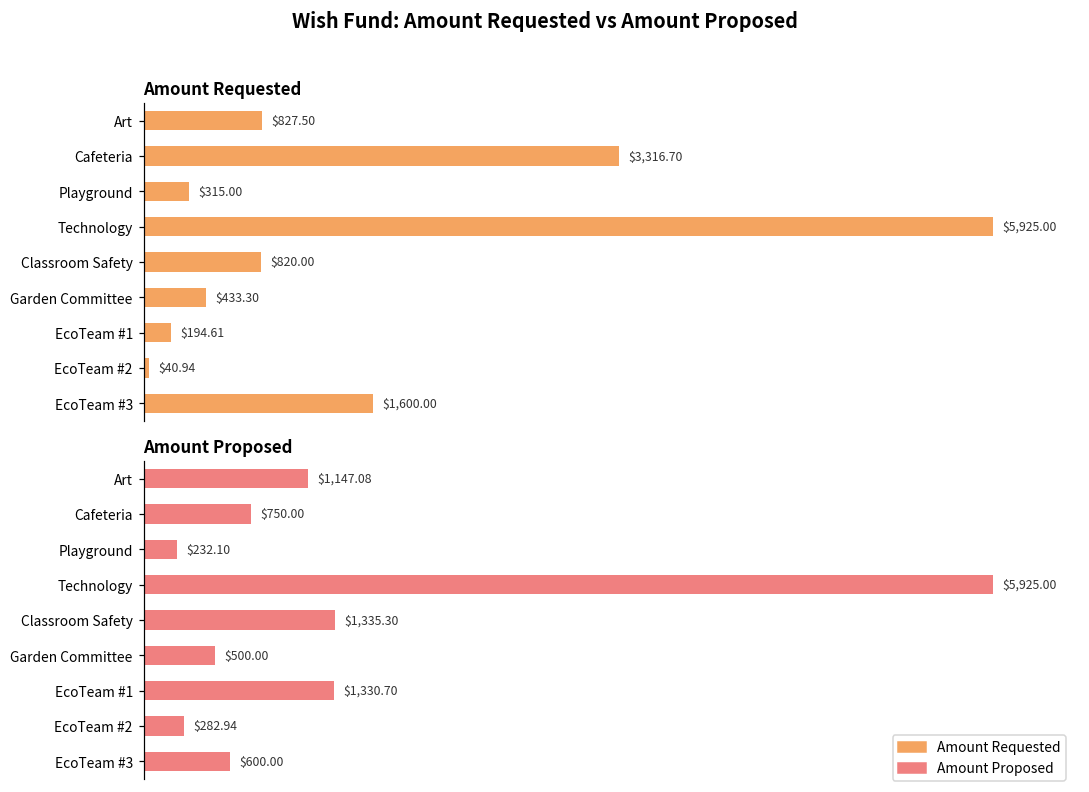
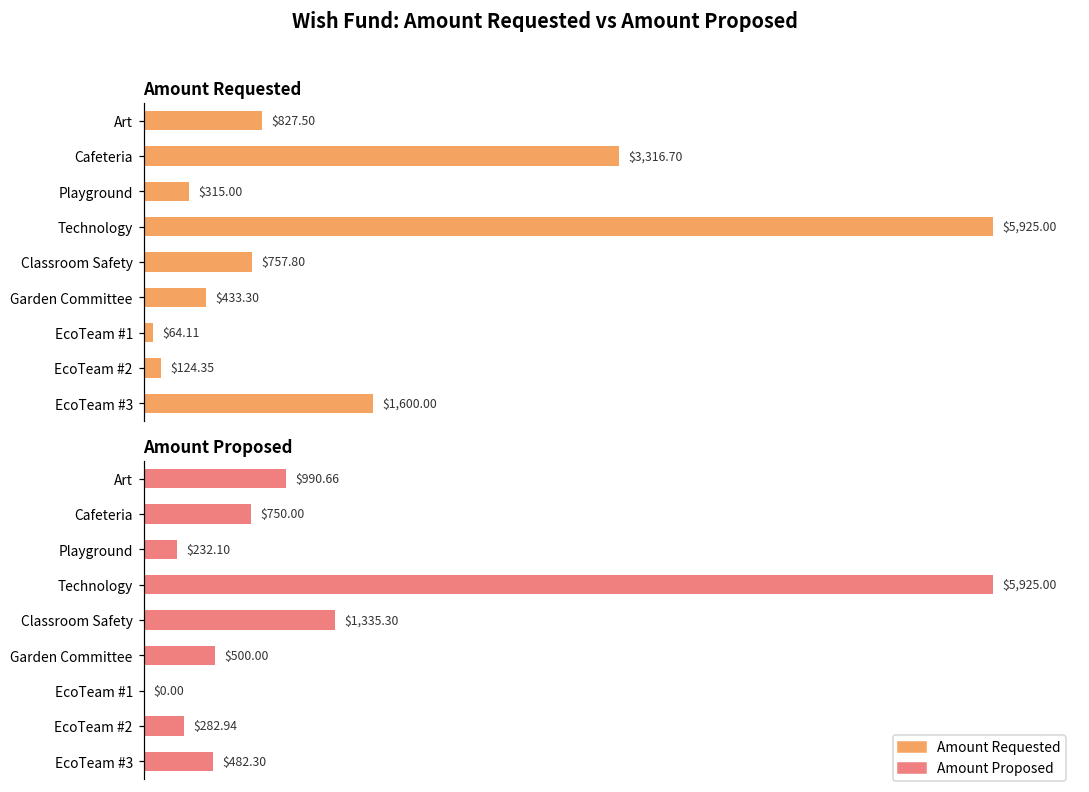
Amount Requested, Classroom Safety: $820.00 -> $757.80
Amount Requested, EcoTeam #1: $194.61 -> $64.11
Amount Requested, EcoTeam #2: $40.94 -> $124.35
Amount Proposed, Art: $1,147.08 -> $990.66
Amount Proposed, EcoTeam #1: $1,330.70 -> $0.00
Amount Proposed, EcoTeam #3: $600.00 -> $482.30
